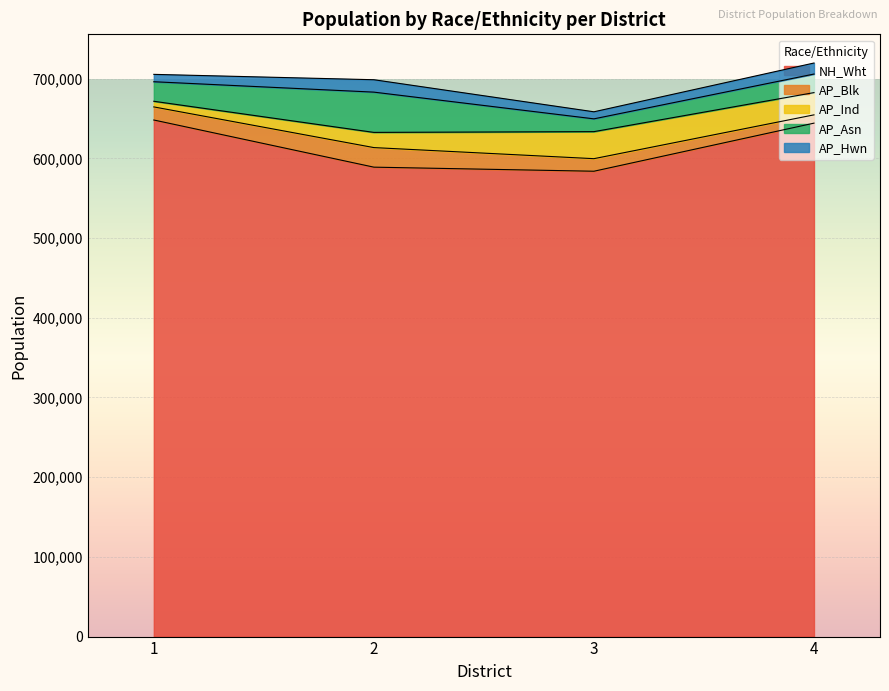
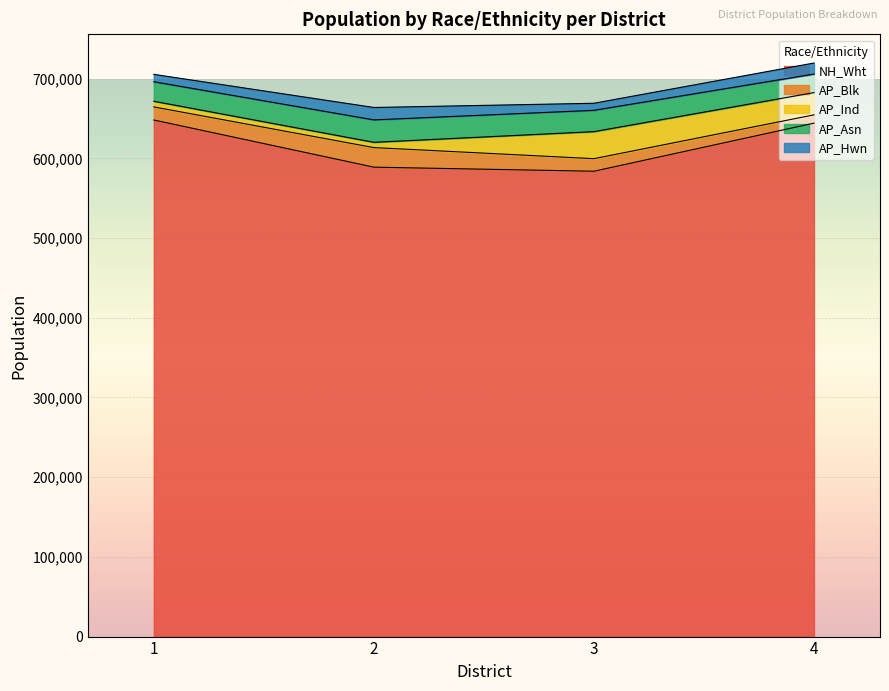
AP_Ind, 2: 20,000 -> 10,000
AP_Asn, 2: 50,000 -> 30,000
AP_Asn, 3: 20,000 -> 30,000
